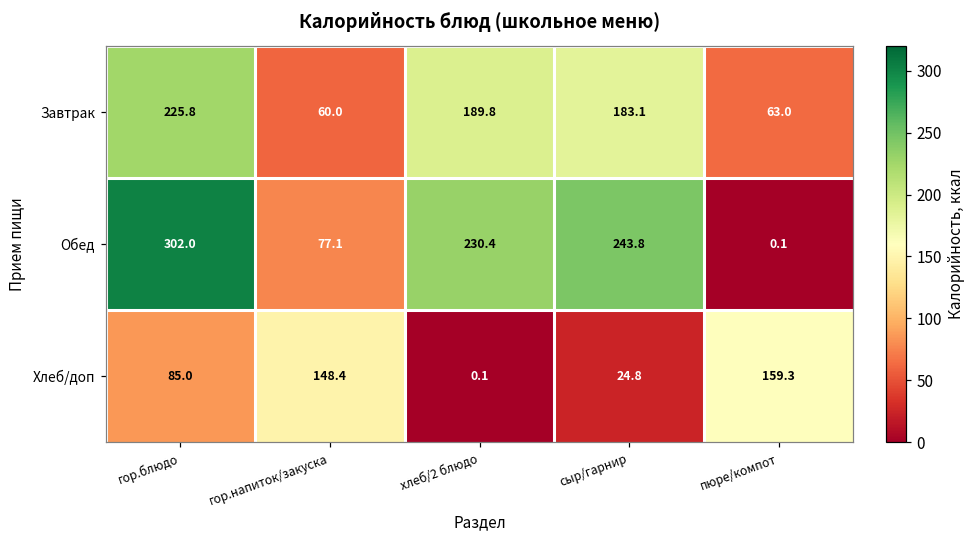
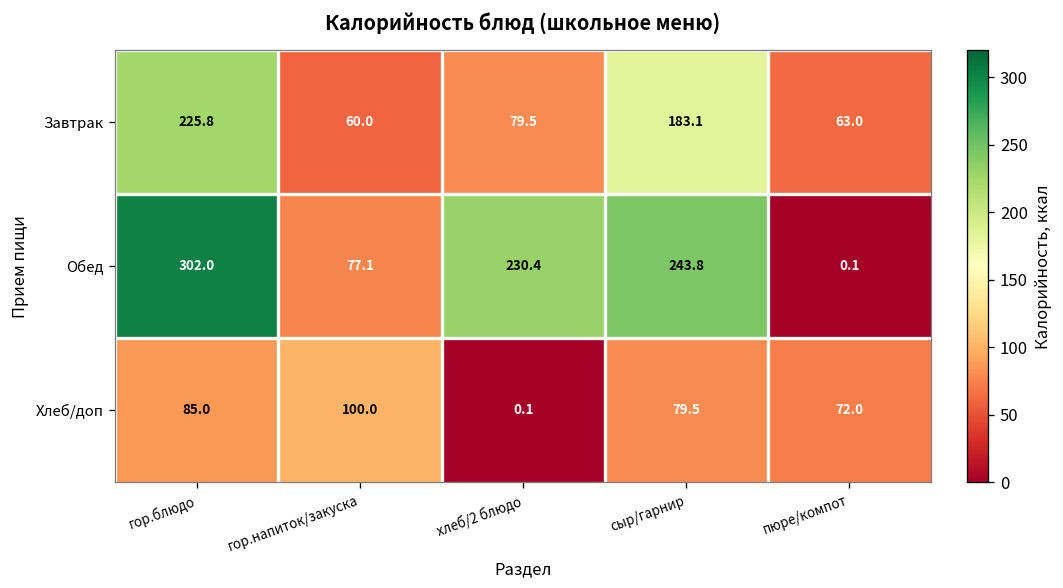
Завтрак, хлеб/2 блюдо: 189.8 -> 79.5
Хлеб/доп, гор.напиток/закуска: 148.4 -> 100.0
Хлеб/доп, сыр/гарнир: 24.8 -> 79.5
Хлеб/доп, пюре/компот: 159.3 -> 72.0
